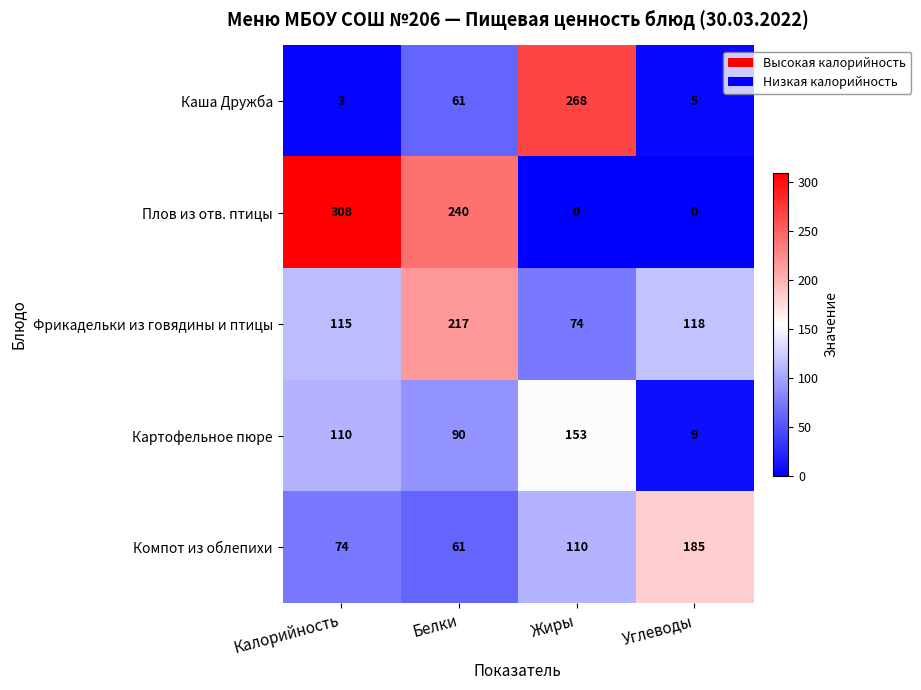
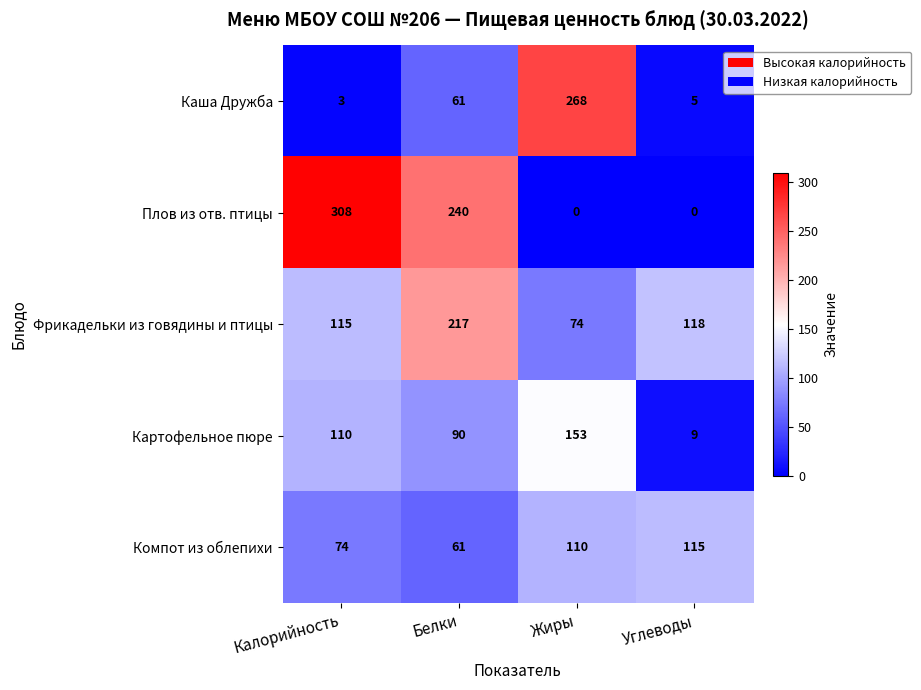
Компот из облепихи, Углеводы: 185 -> 115
